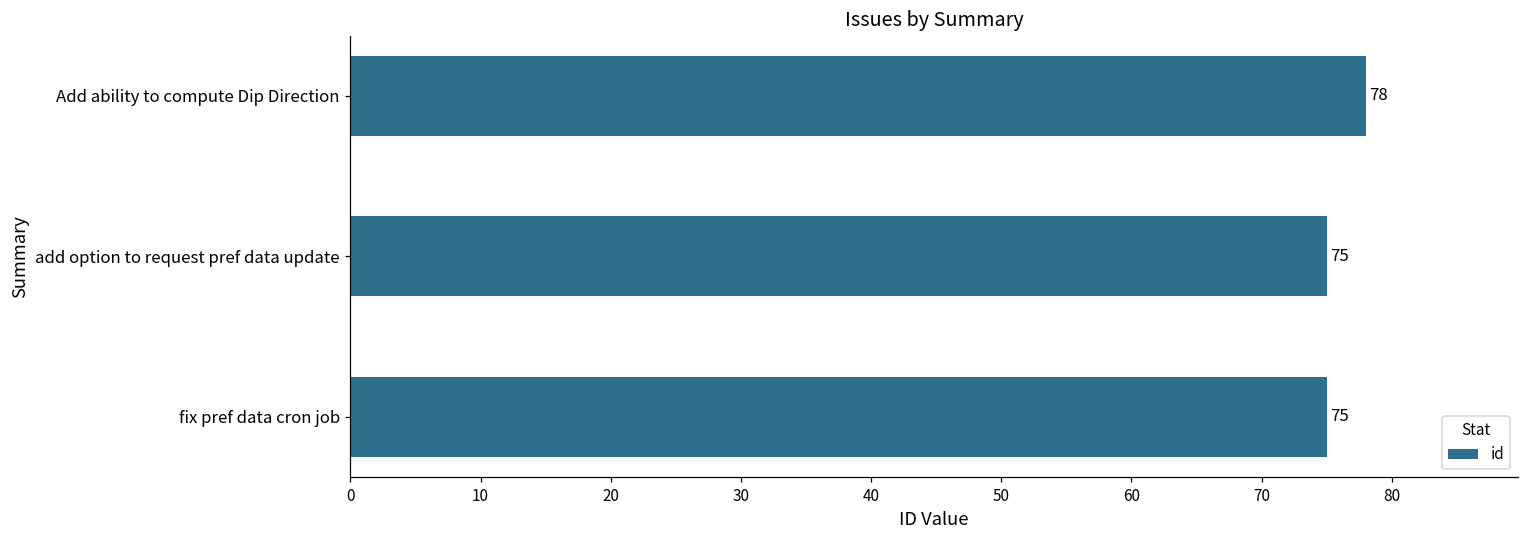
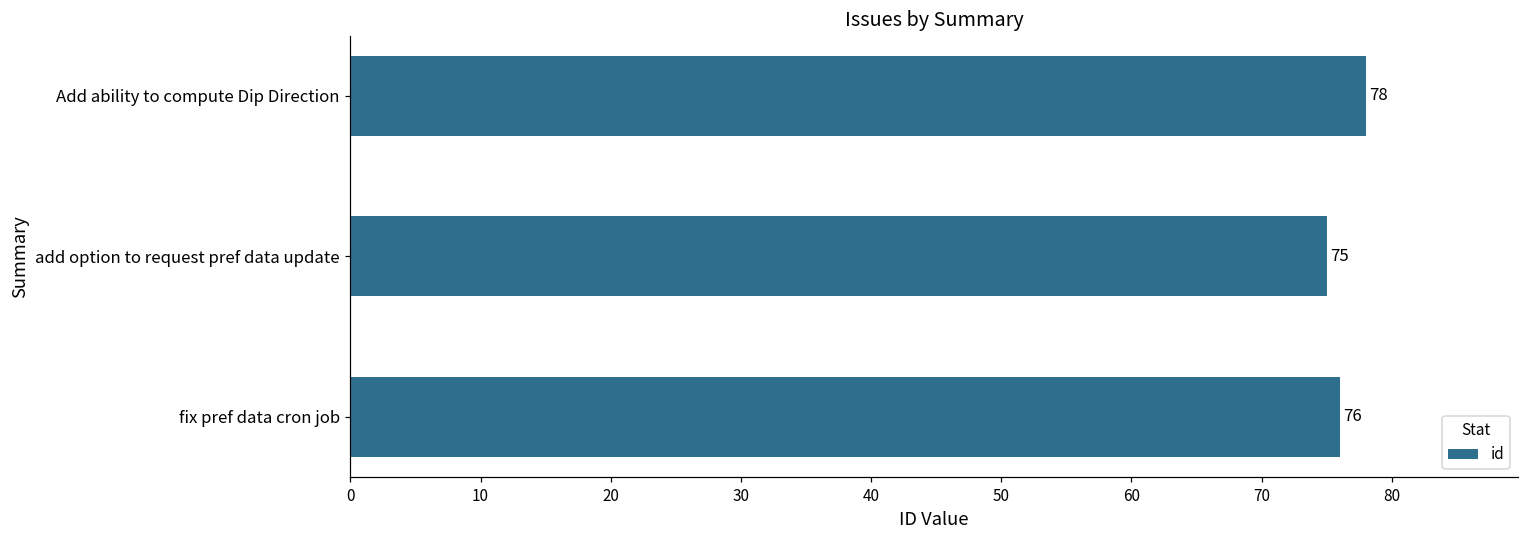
fix pref data cron job: 75 -> 76
